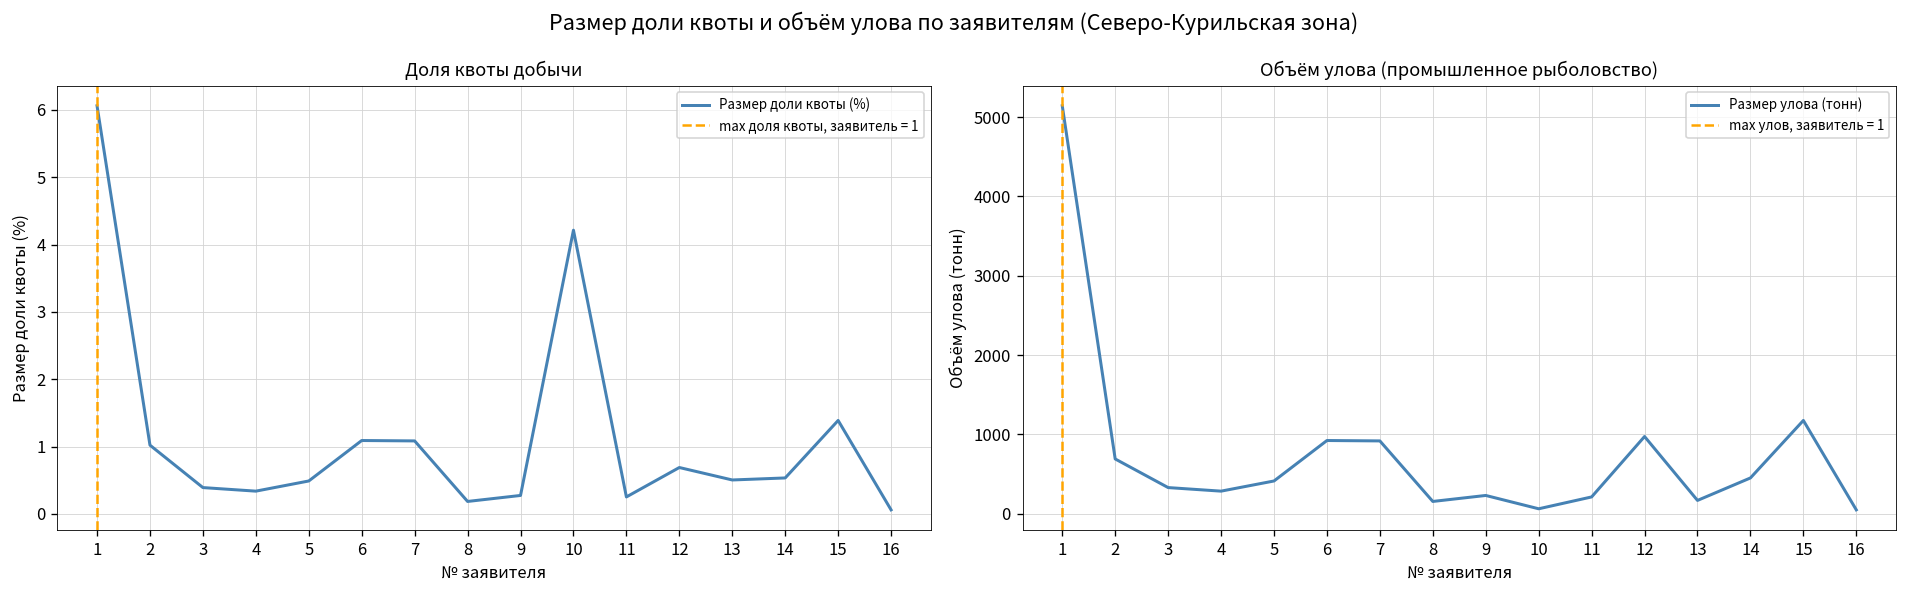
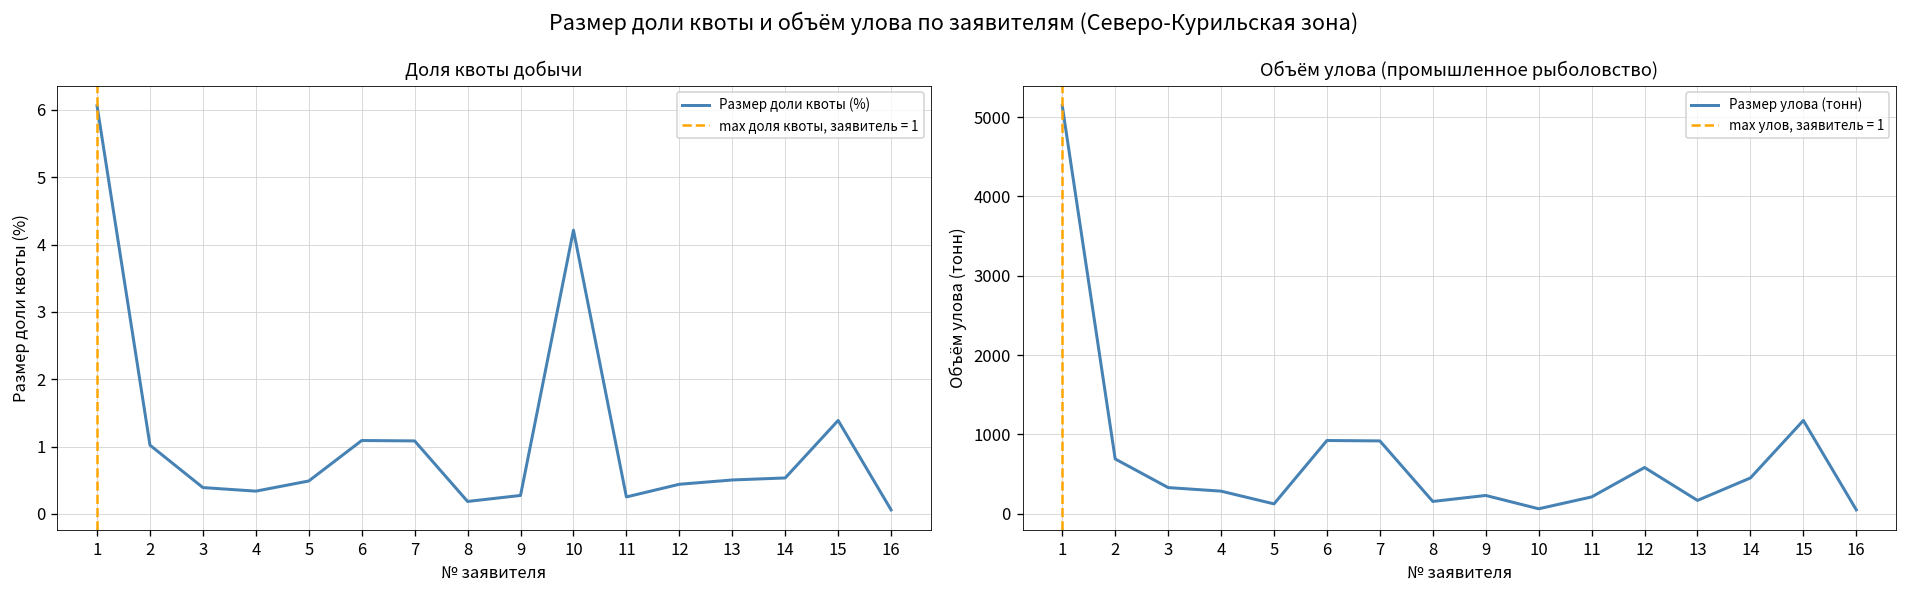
Доля квоты добычи, 12: 0.7 -> 0.4
Объём улова (промышленное рыболовство), 5: 400 -> 100
Объём улова (промышленное рыболовство), 12: 1000 -> 600
